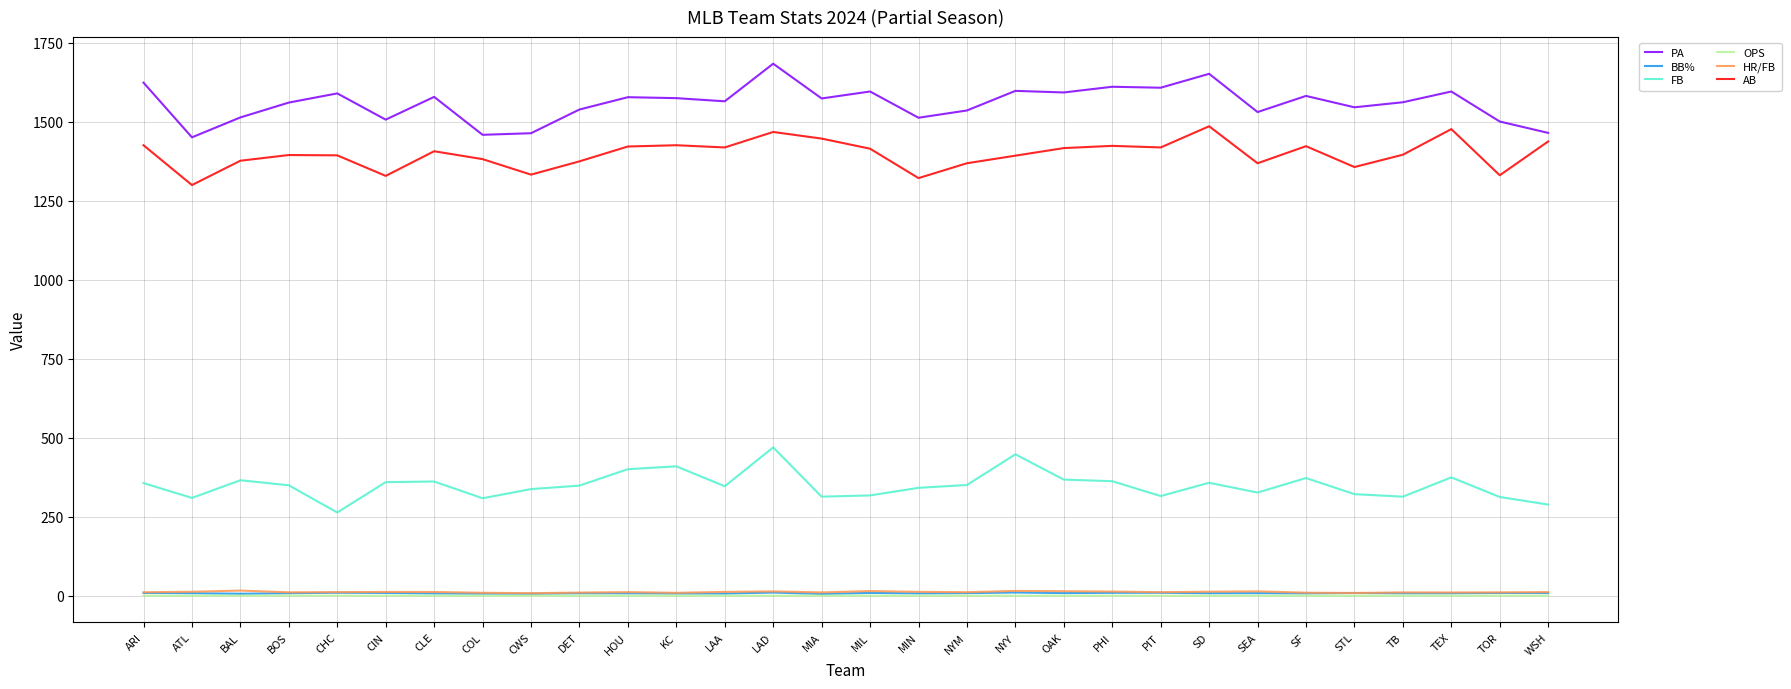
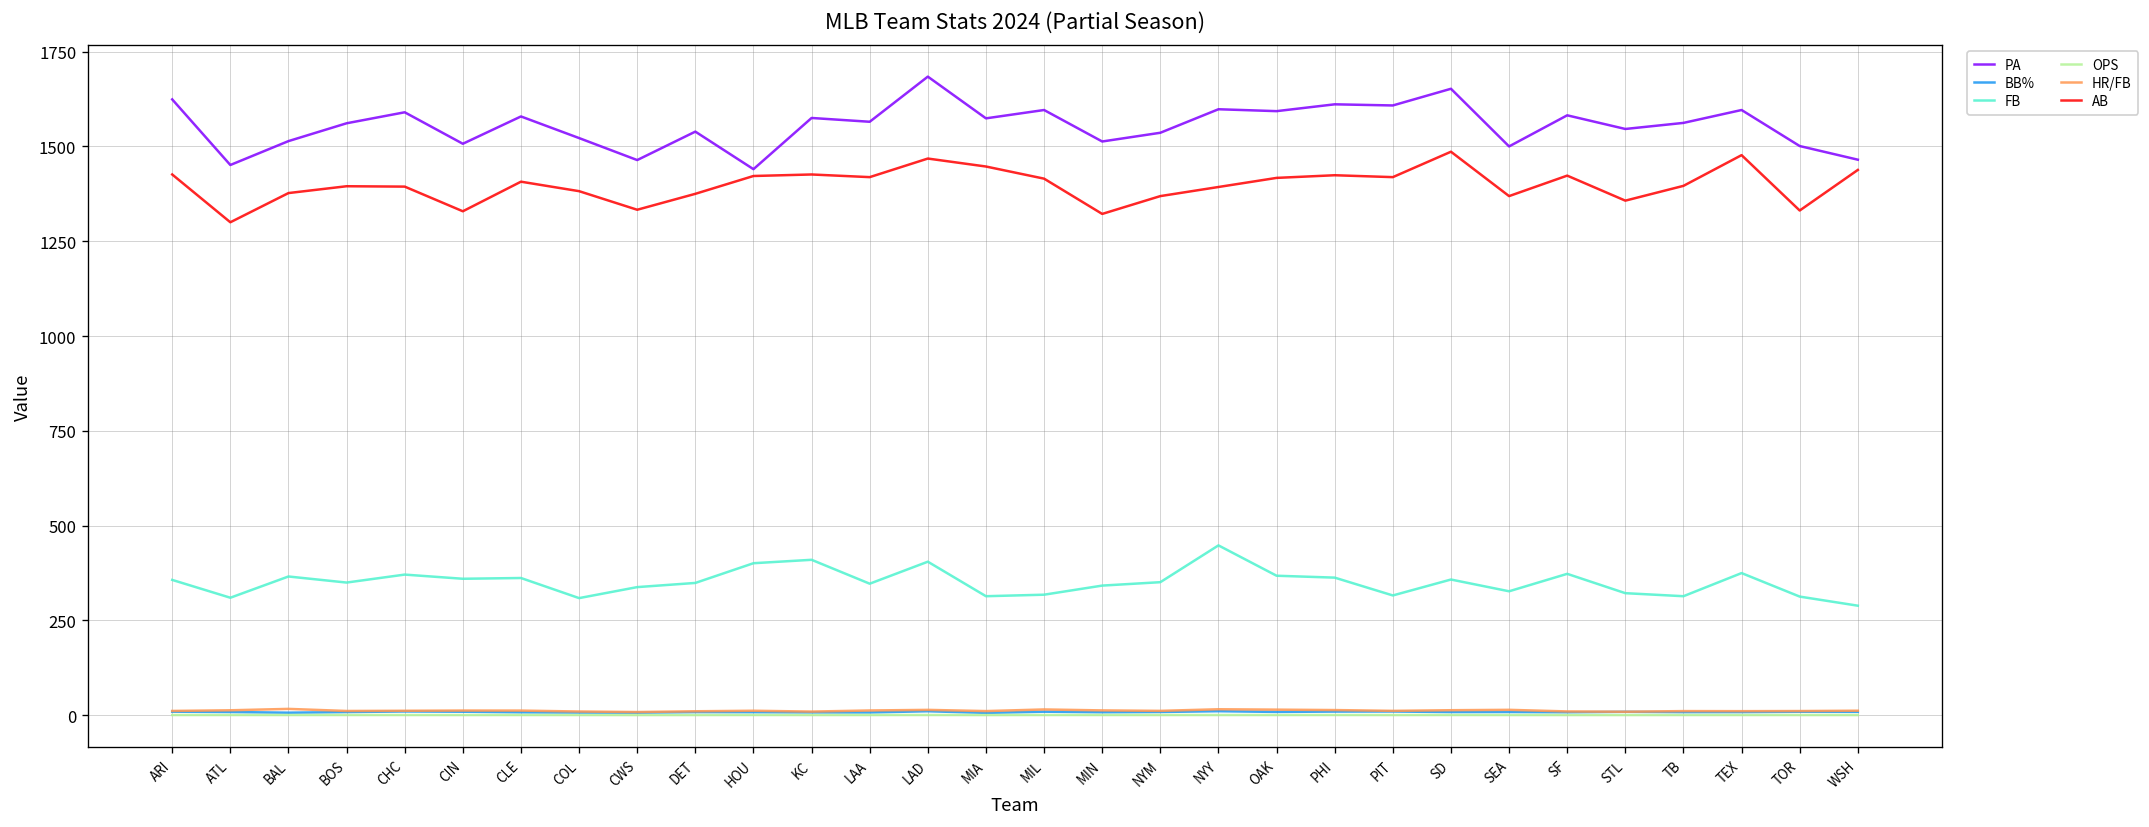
FB, CHC: 260 -> 370
PA, COL: 1460 -> 1520
PA, HOU: 1580 -> 1440
FB, LAD: 470 -> 410
PA, SEA: 1530 -> 1500
